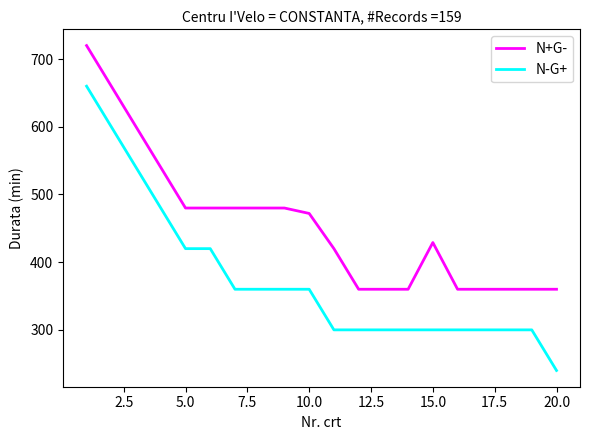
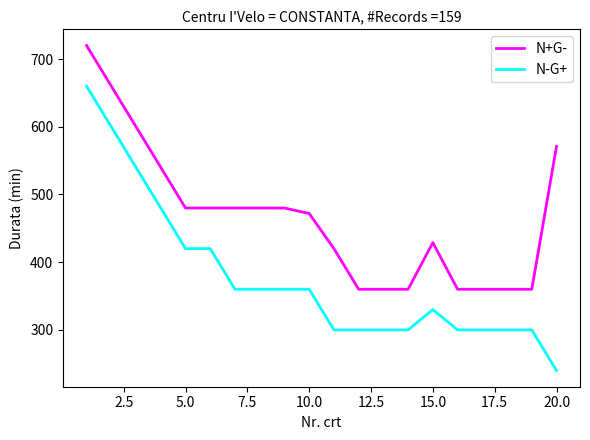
N-G+, 15.0: 300 -> 330
N+G-, 20.0: 360 -> 570
